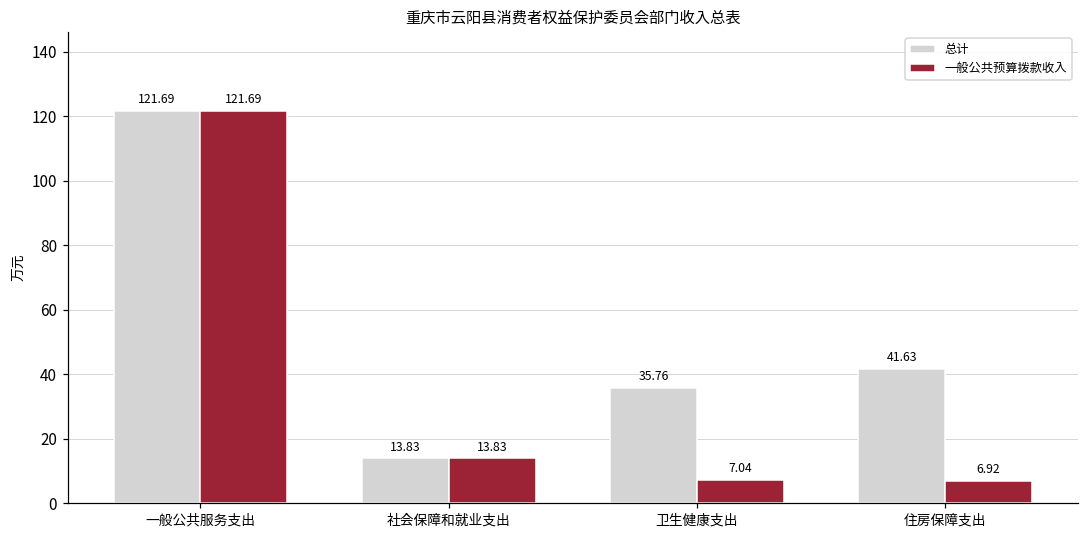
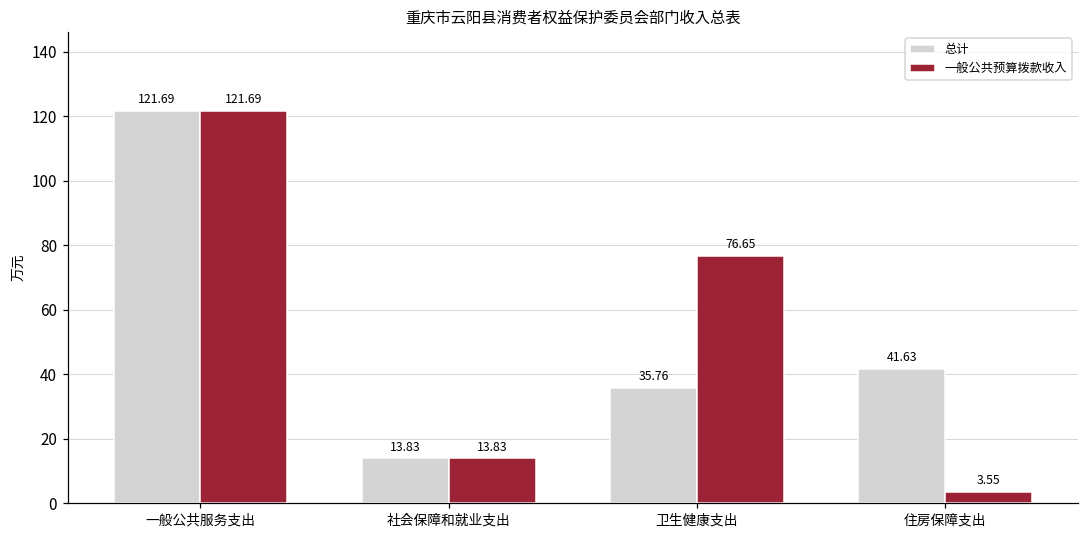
一般公共预算拨款收入, 卫生健康支出: 7.04 -> 76.65
一般公共预算拨款收入, 住房保障支出: 6.92 -> 3.55
